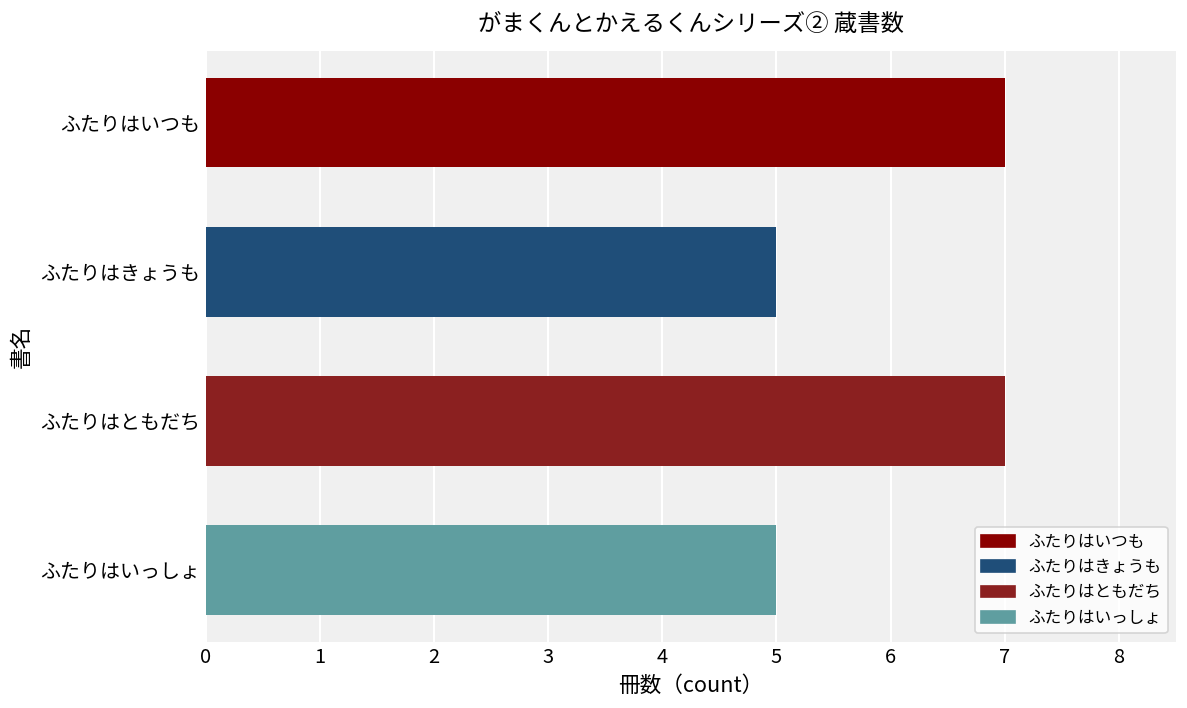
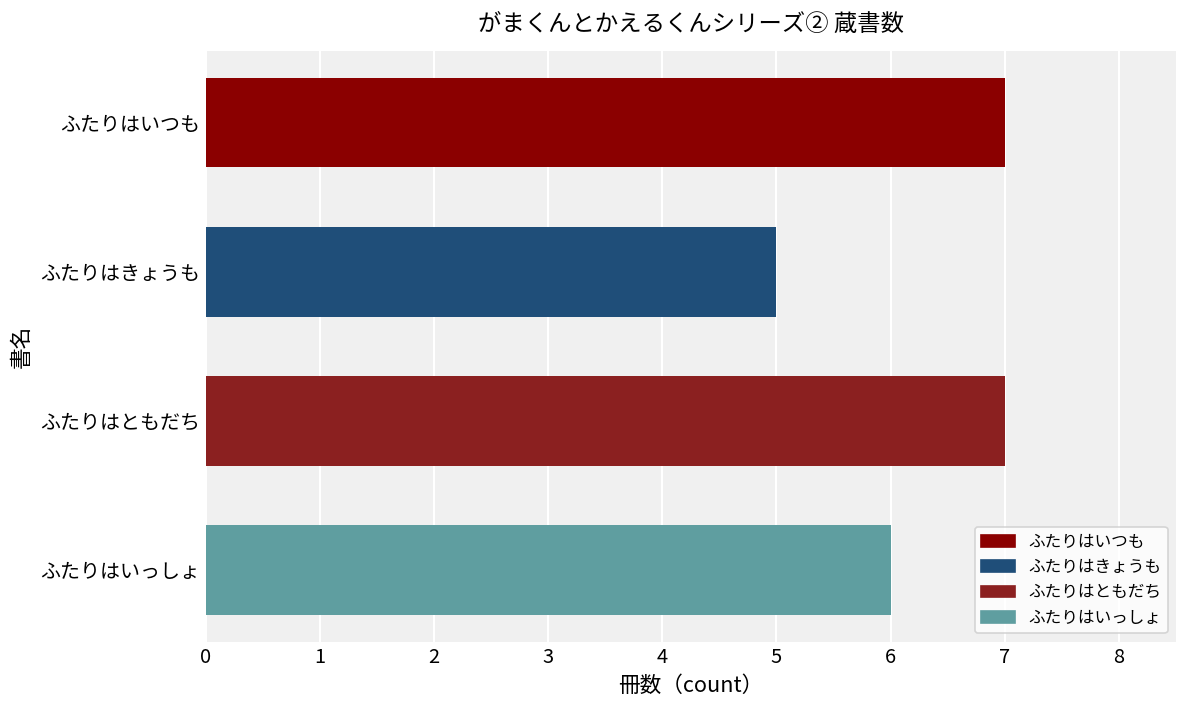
ふたりはいっしょ: 5 -> 6
